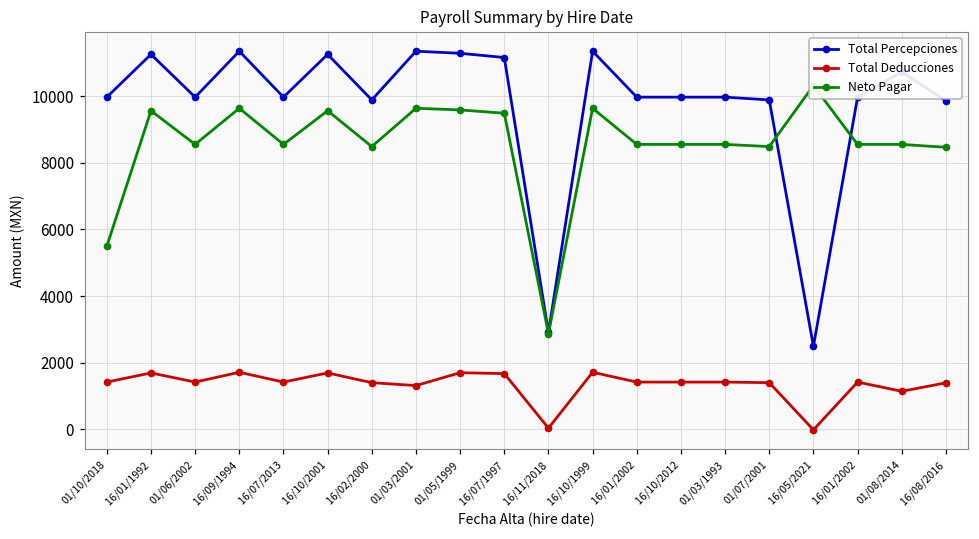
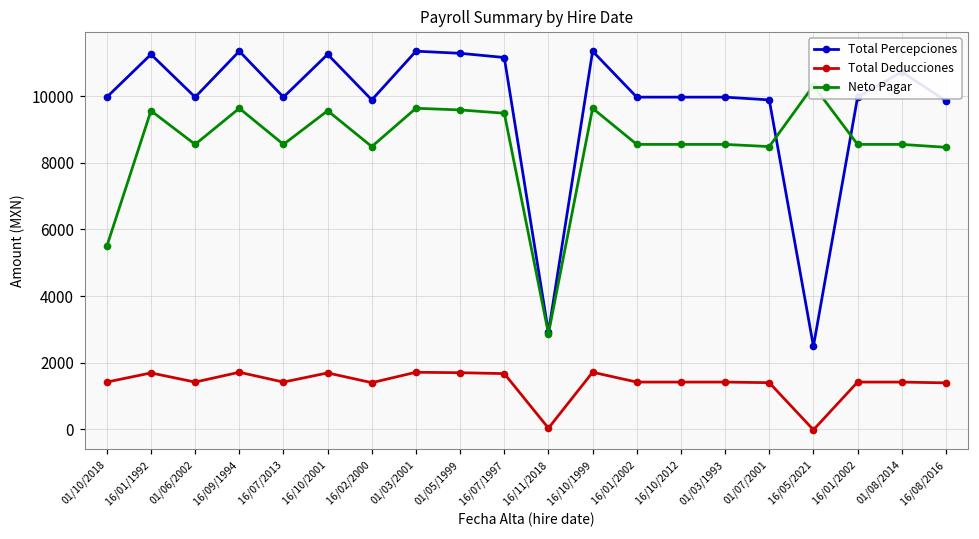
Total Deducciones, 01/03/2001: 1300 -> 1700
Total Deducciones, 01/08/2014: 1100 -> 1400
